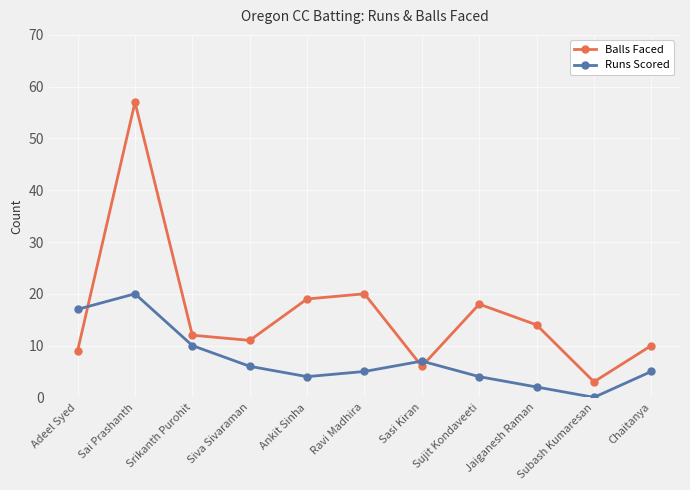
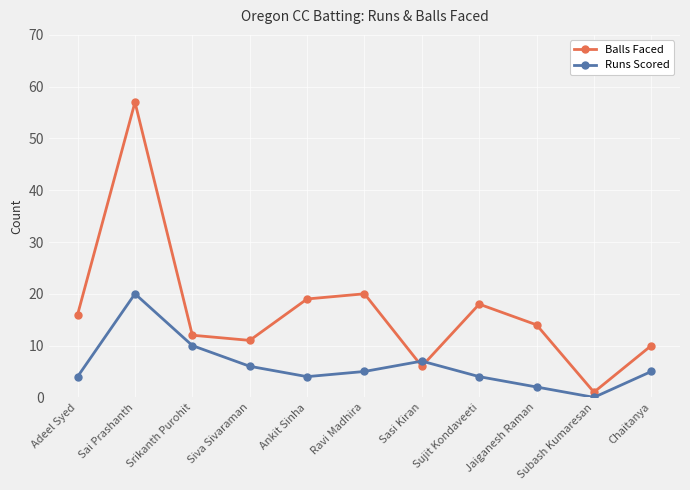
Balls Faced, Adeel Syed: 9 -> 16
Runs Scored, Adeel Syed: 17 -> 4
Balls Faced, Subash Kumaresan: 3 -> 1
